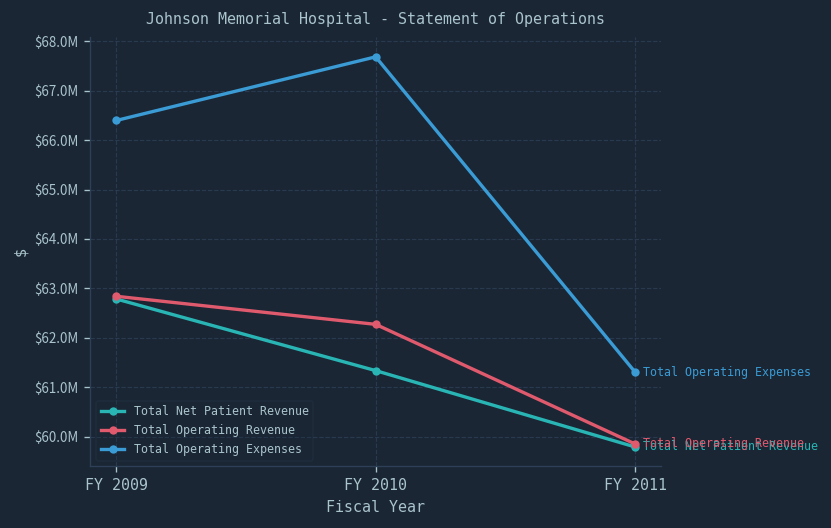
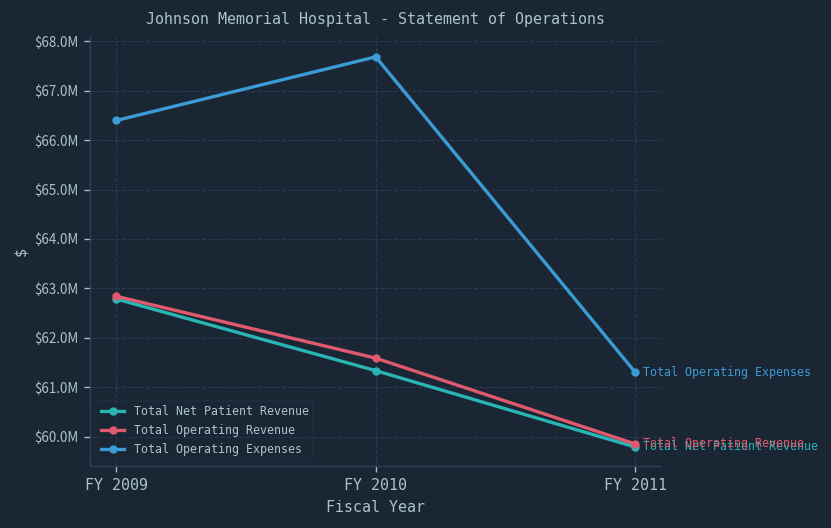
Total Operating Revenue, FY 2010: $62300000 -> $61600000
